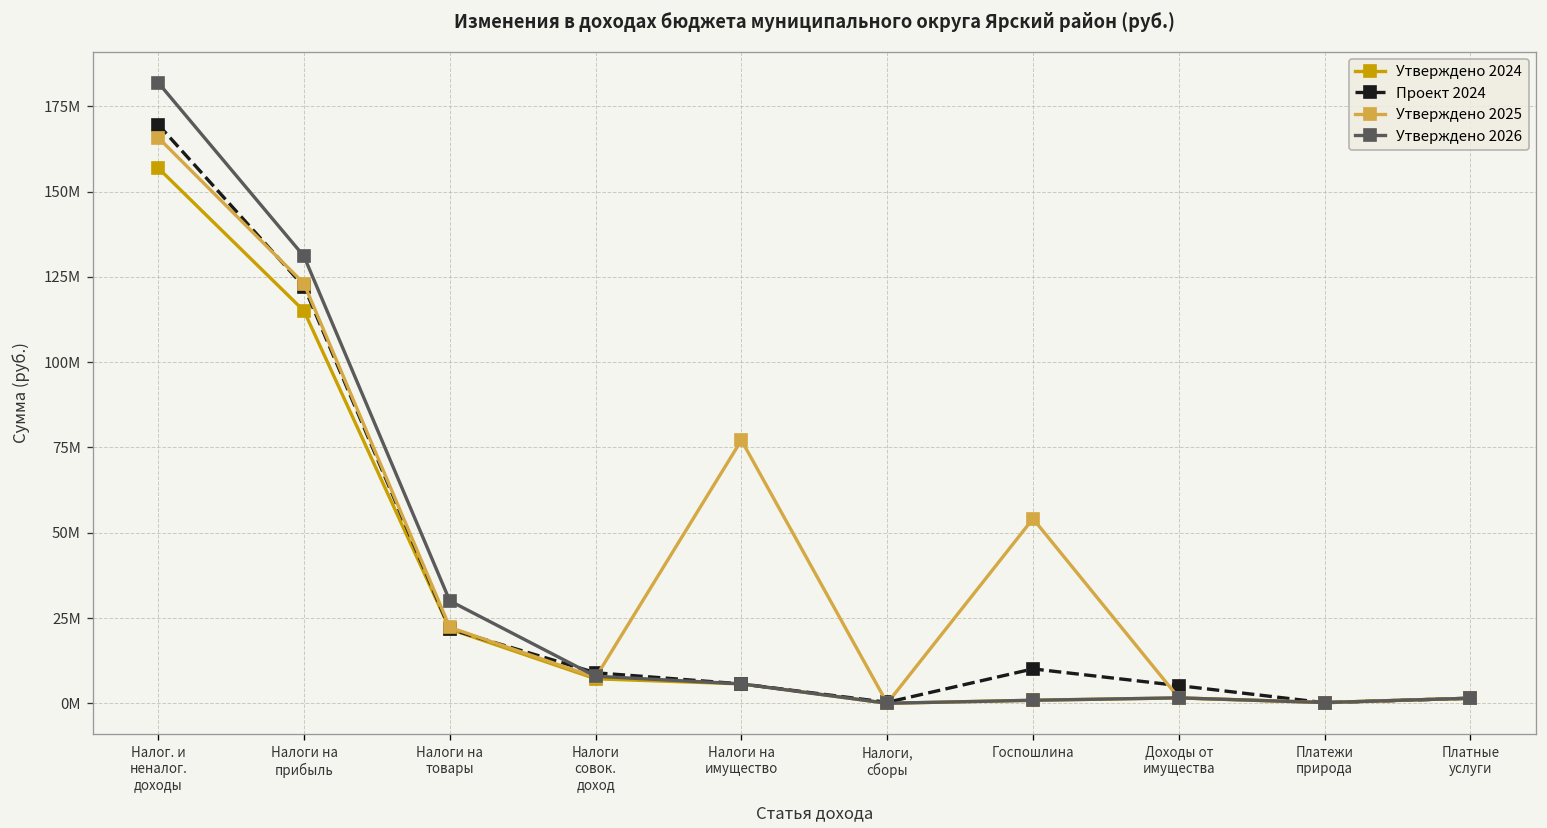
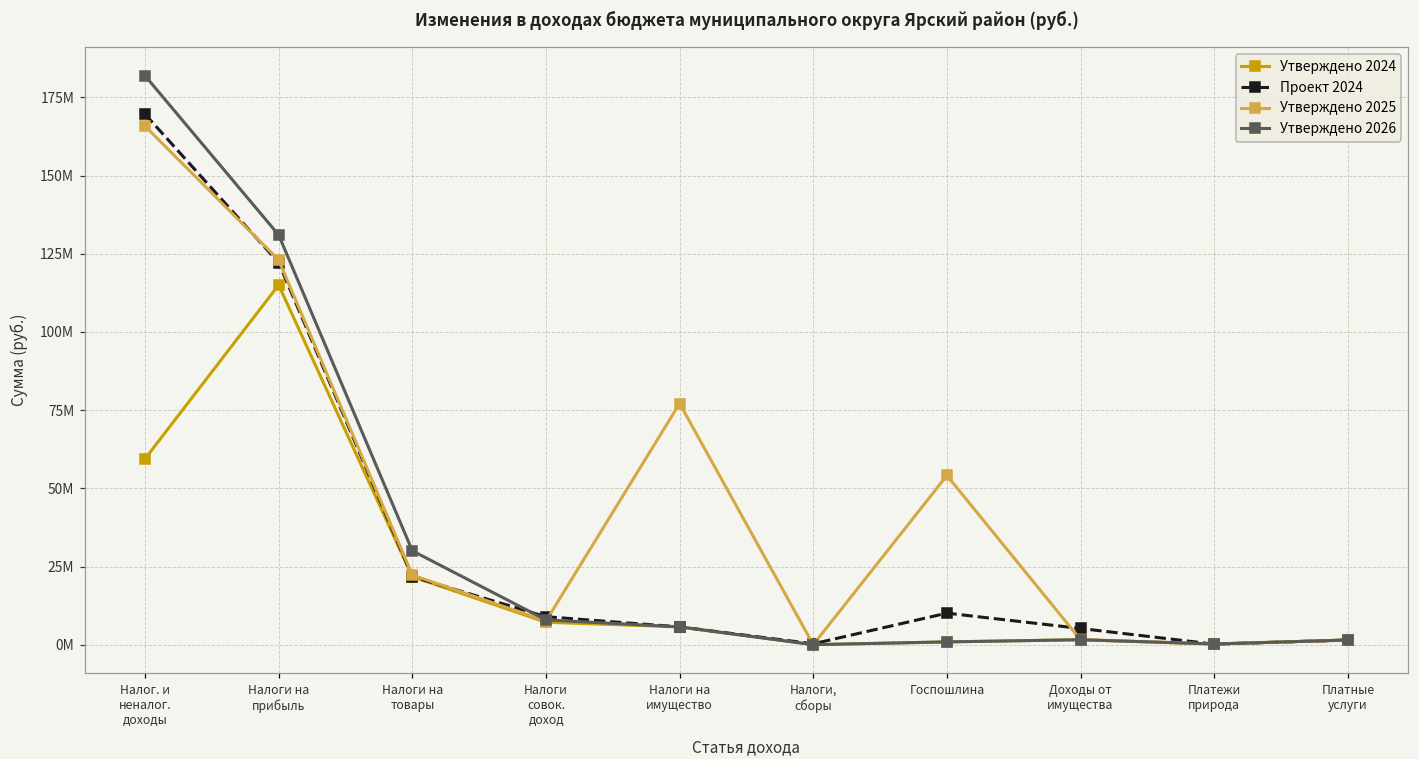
Утверждено 2024, Налог. и неналог. доходы: 157000000 -> 59000000
